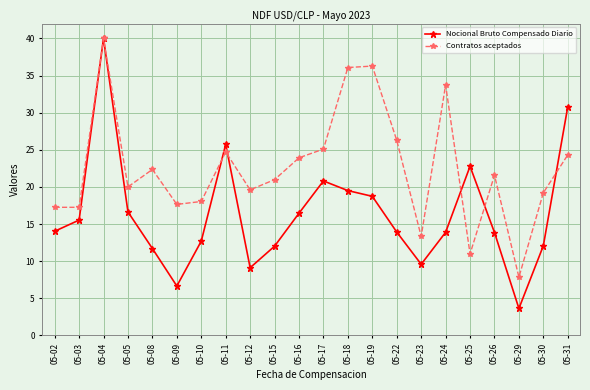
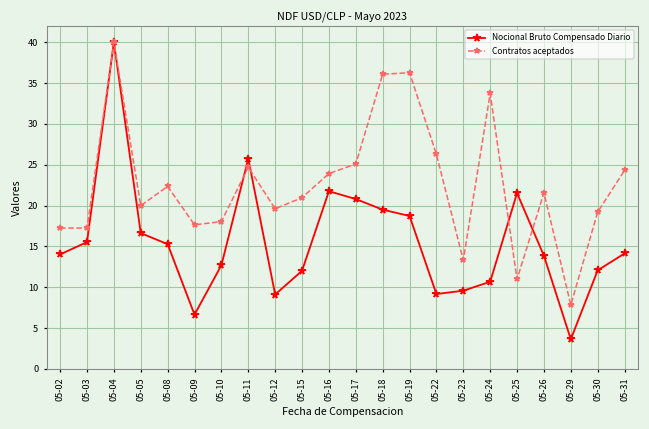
Nocional Bruto Compensado Diario, 05-08: 12 -> 15
Nocional Bruto Compensado Diario, 05-16: 16 -> 22
Nocional Bruto Compensado Diario, 05-22: 14 -> 9
Nocional Bruto Compensado Diario, 05-24: 14 -> 11
Nocional Bruto Compensado Diario, 05-25: 23 -> 22
Nocional Bruto Compensado Diario, 05-31: 31 -> 14
